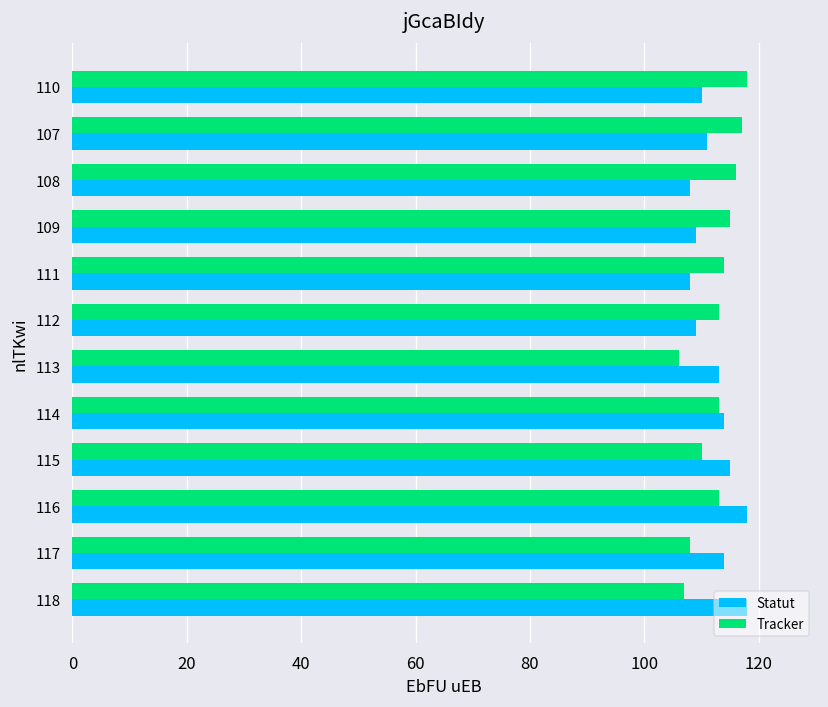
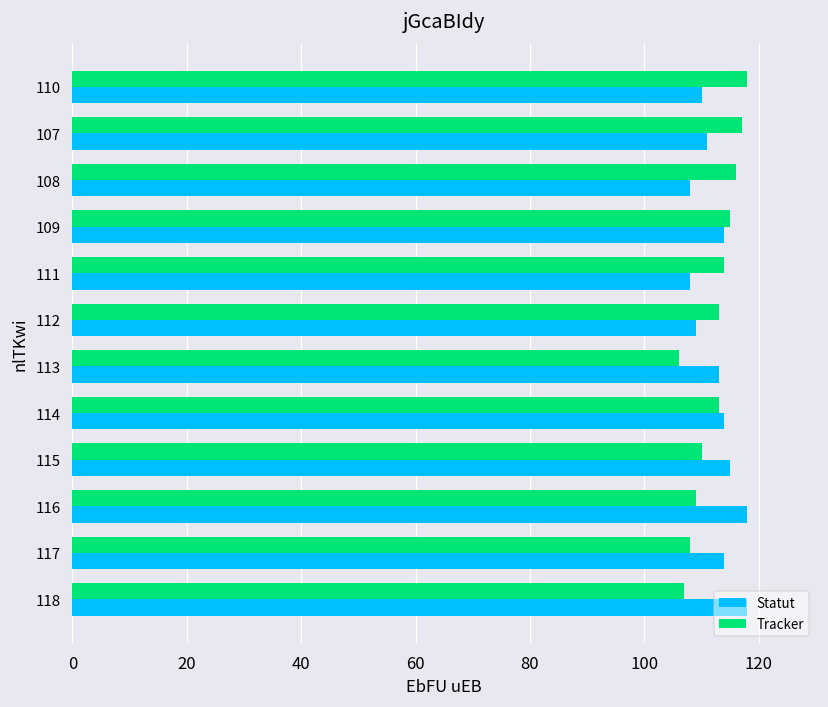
Statut, 109: 109 -> 114
Tracker, 116: 113 -> 109
